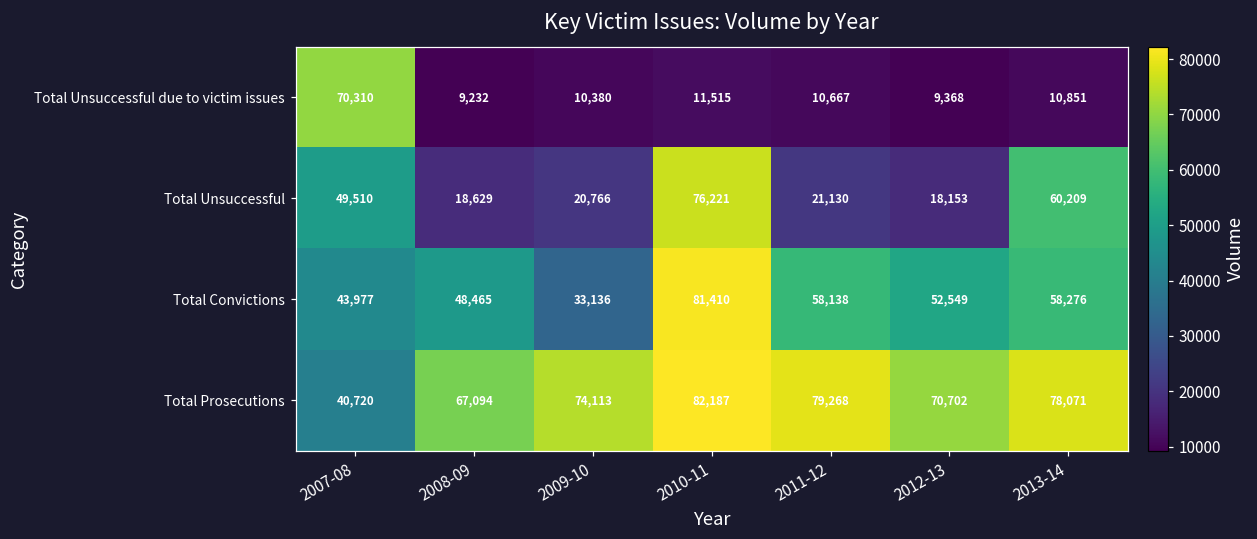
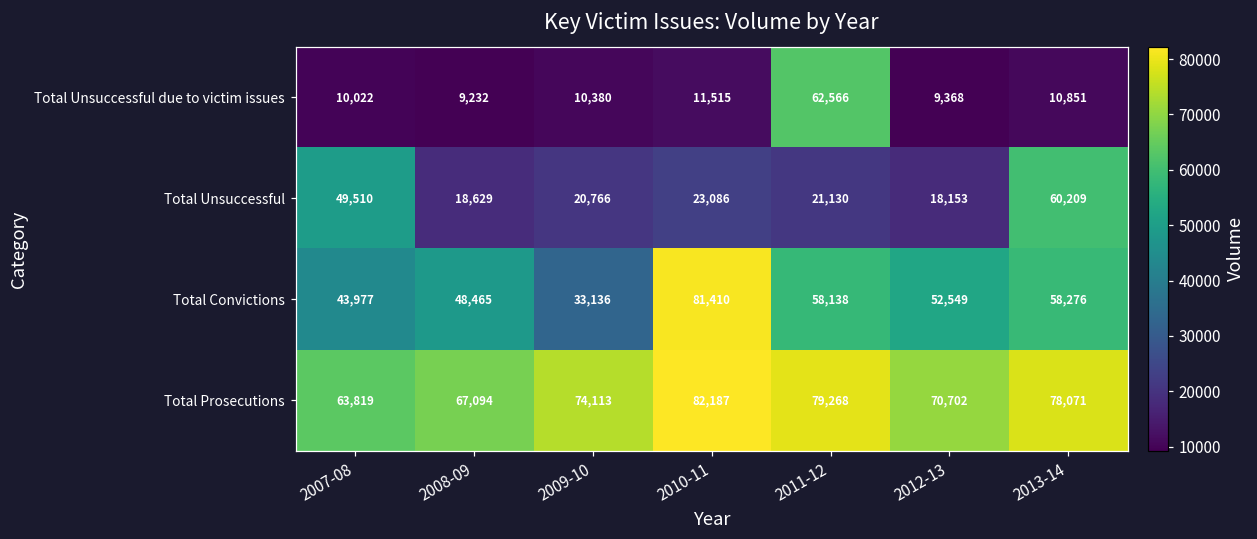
Total Unsuccessful due to victim issues, 2007-08: 70,310 -> 10,022
Total Unsuccessful due to victim issues, 2011-12: 10,667 -> 62,566
Total Unsuccessful, 2010-11: 76,221 -> 23,086
Total Prosecutions, 2007-08: 40,720 -> 63,819
